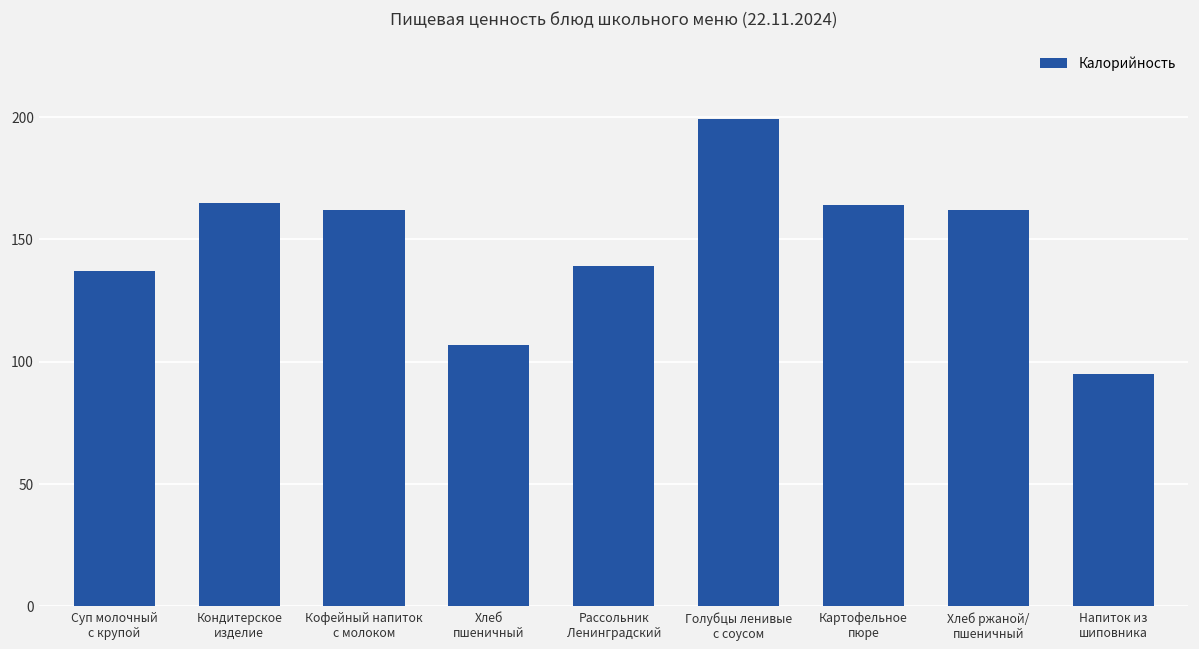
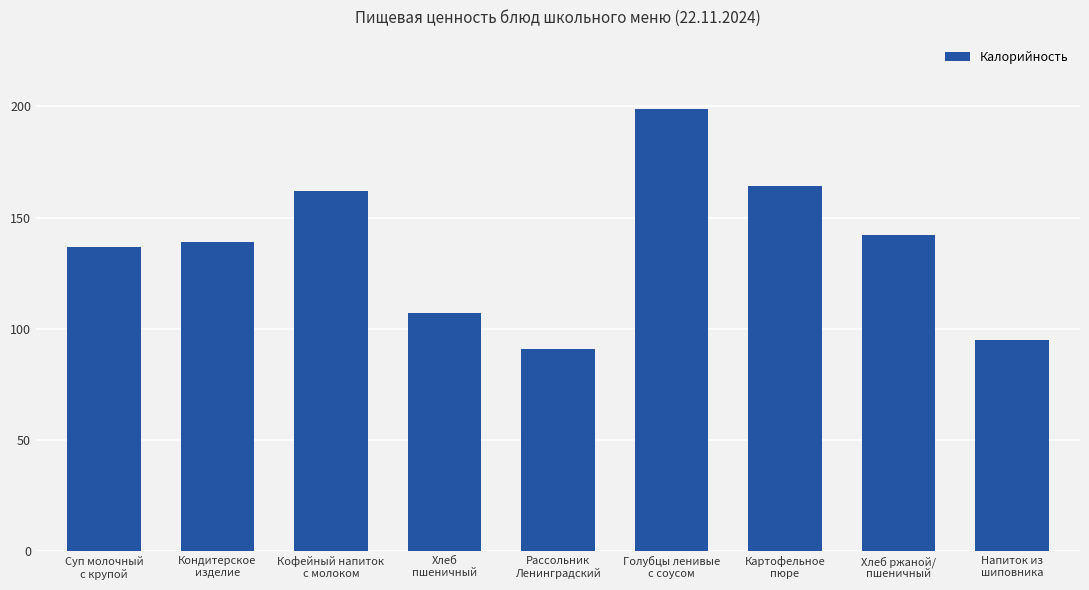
Кондитерское изделие: 165 -> 139
Рассольник Ленинградский: 139 -> 91
Хлеб ржаной/ пшеничный: 162 -> 142
